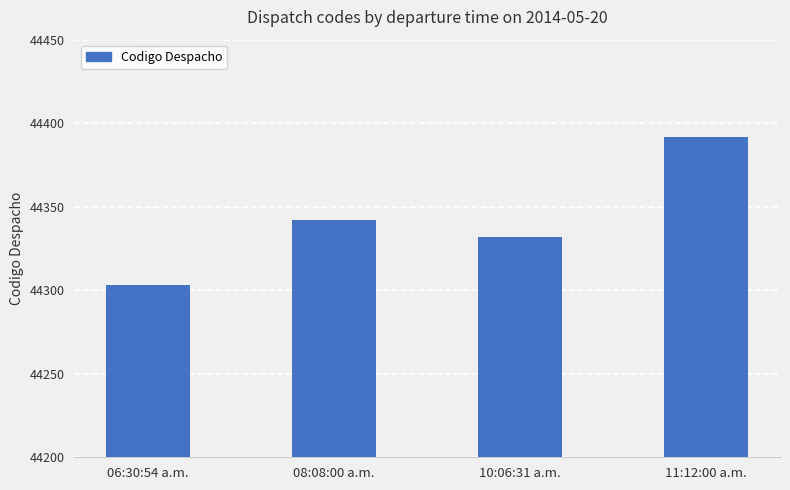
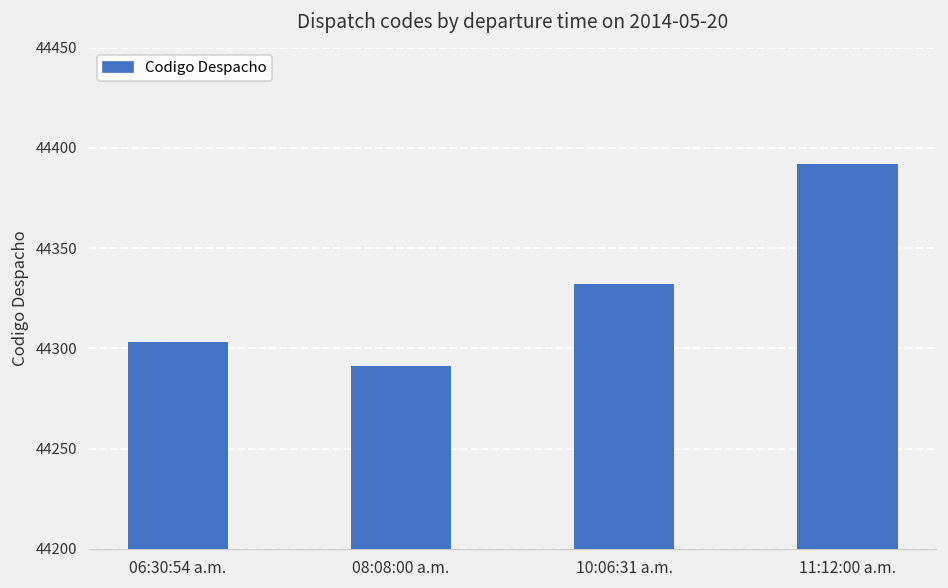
08:08:00 a.m.: 44342 -> 44291
